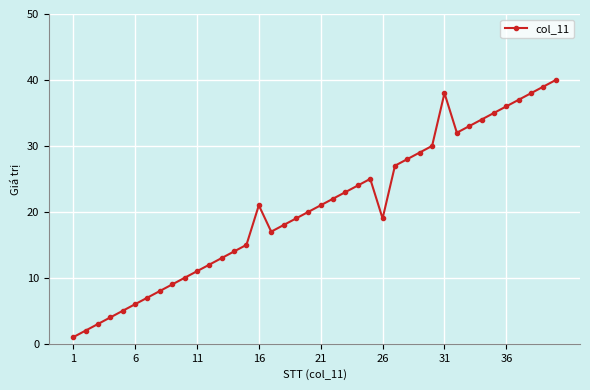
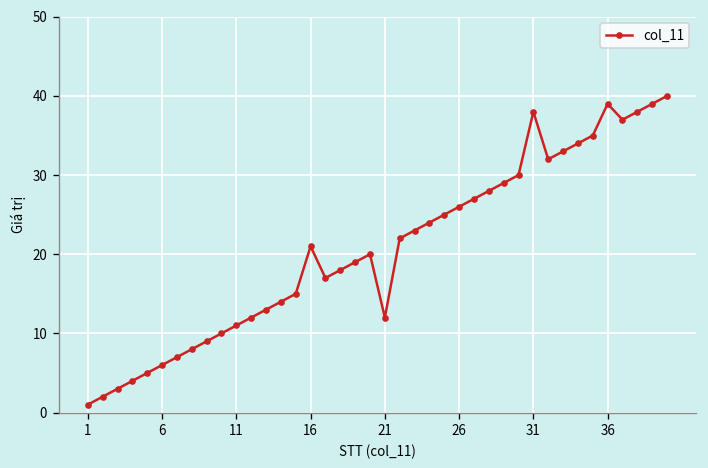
21: 21 -> 12
26: 19 -> 26
36: 36 -> 39
